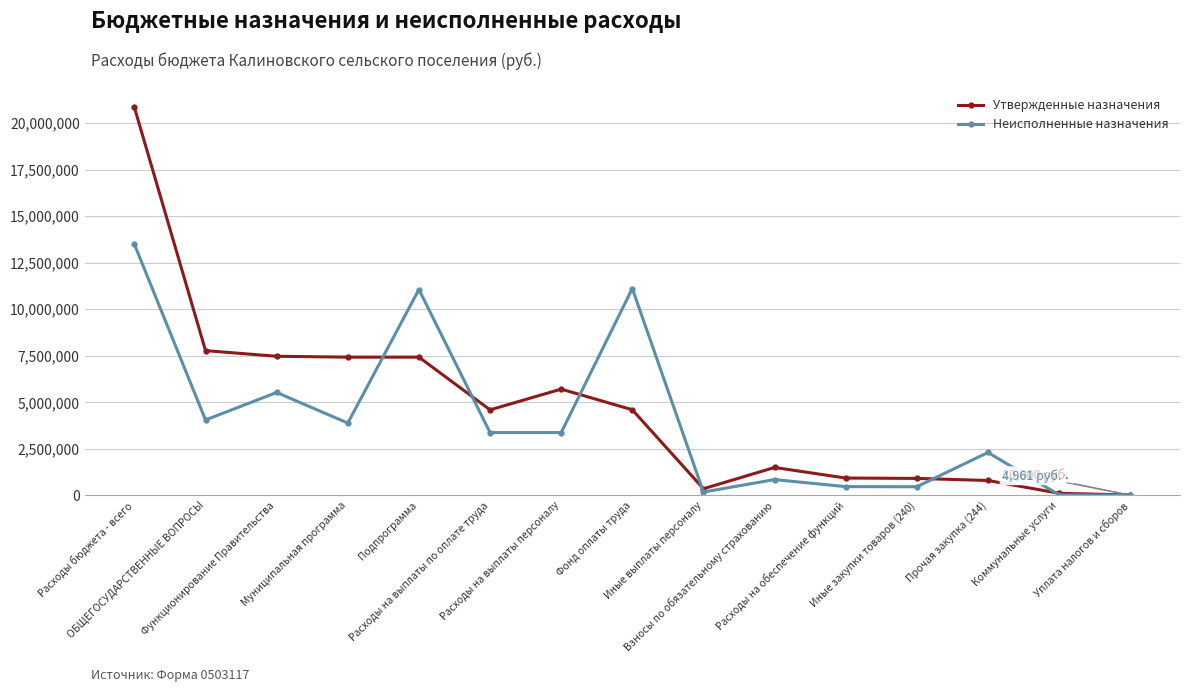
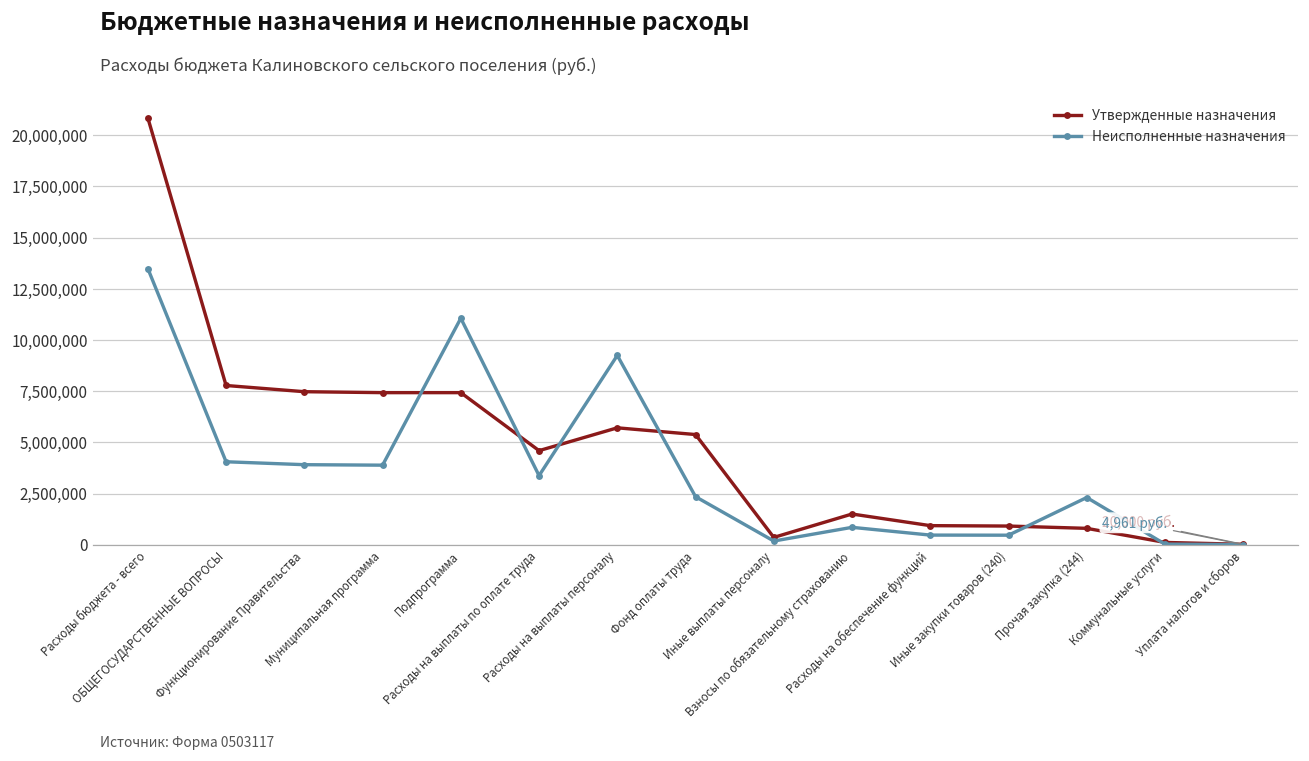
Неисполненные назначения, Функционирование Правительства: 5,500,000 -> 3,900,000
Неисполненные назначения, Расходы на выплаты персоналу: 3,400,000 -> 9,200,000
Утвержденные назначения, Фонд оплаты труда: 4,600,000 -> 5,400,000
Неисполненные назначения, Фонд оплаты труда: 11,100,000 -> 2,300,000
